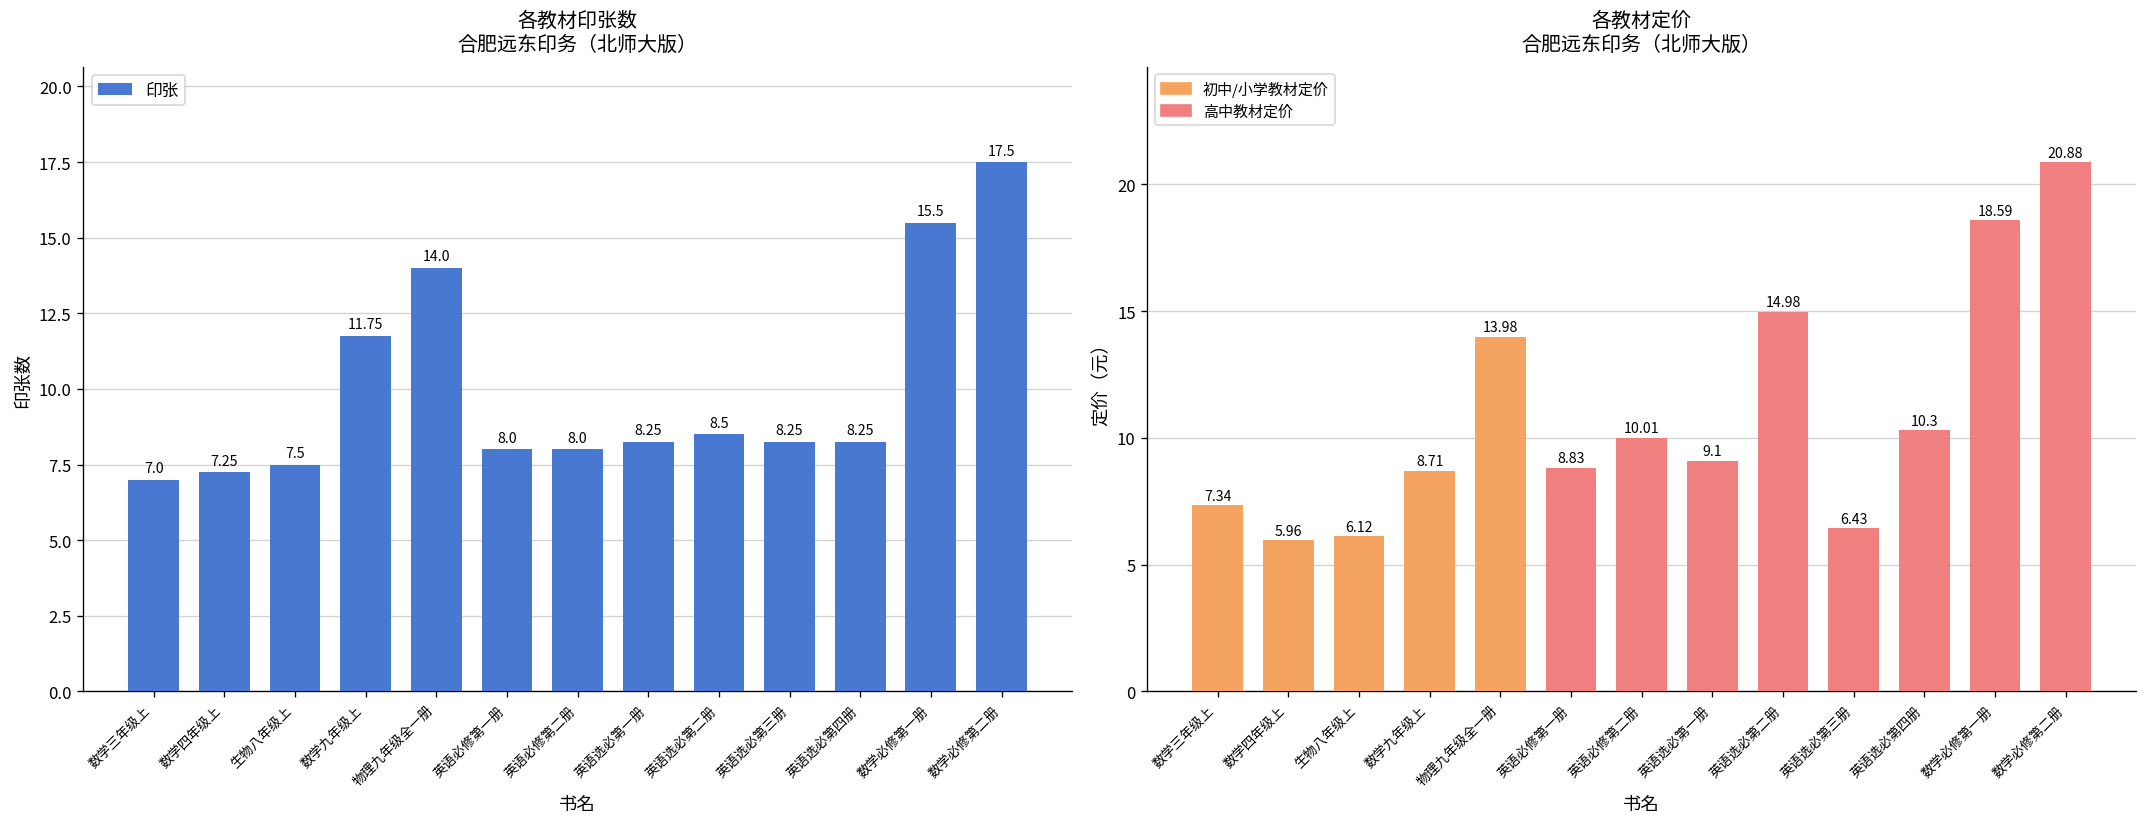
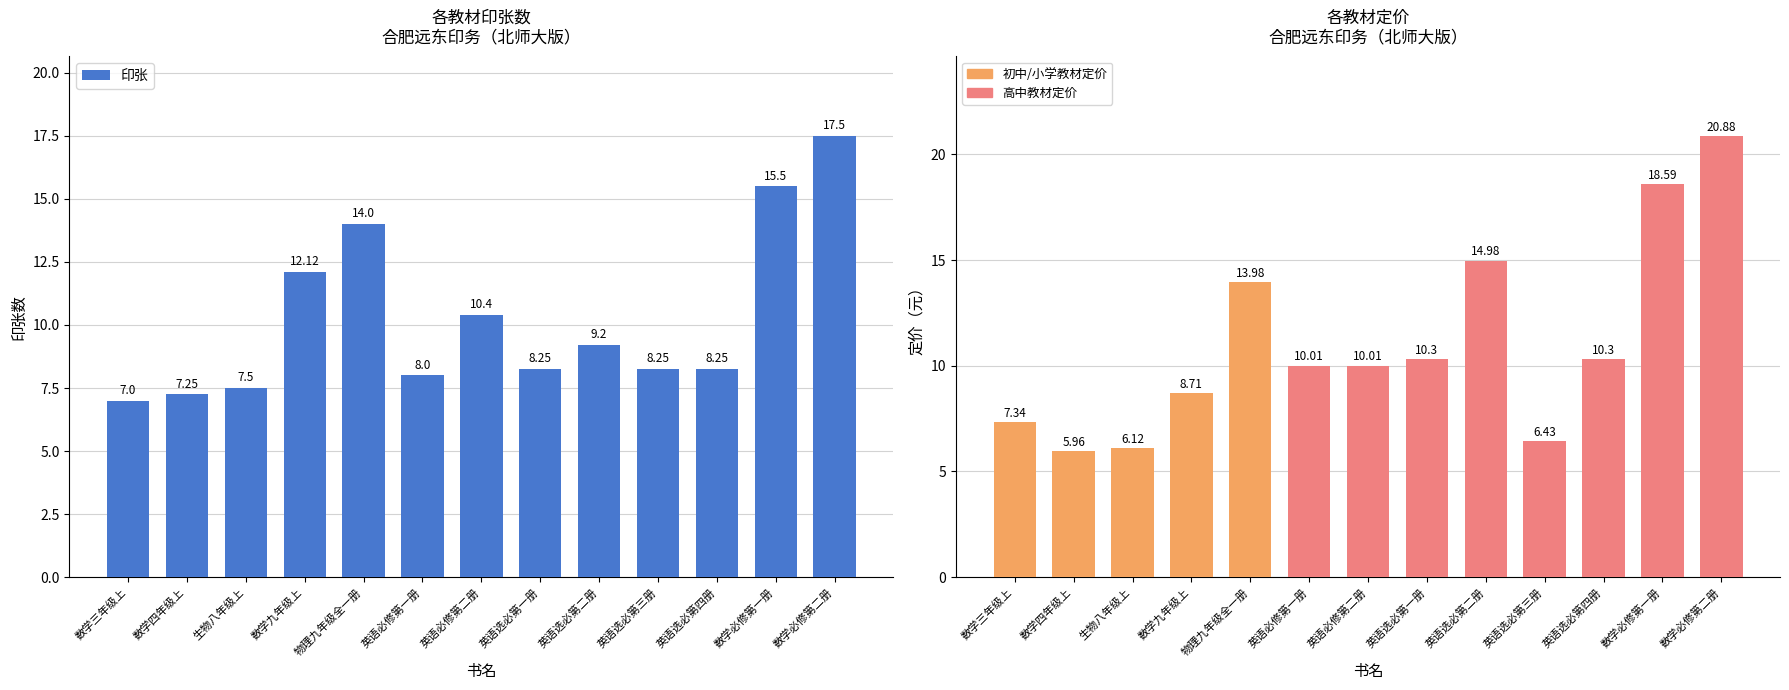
各教材印张数 合肥远东印务（北师大版）, 数学九年级上: 11.75 -> 12.12
各教材印张数 合肥远东印务（北师大版）, 英语必修第二册: 8.0 -> 10.4
各教材印张数 合肥远东印务（北师大版）, 英语选必第二册: 8.5 -> 9.2
各教材定价 合肥远东印务（北师大版）, 英语必修第一册: 8.83 -> 10.01
各教材定价 合肥远东印务（北师大版）, 英语选必第一册: 9.1 -> 10.3
